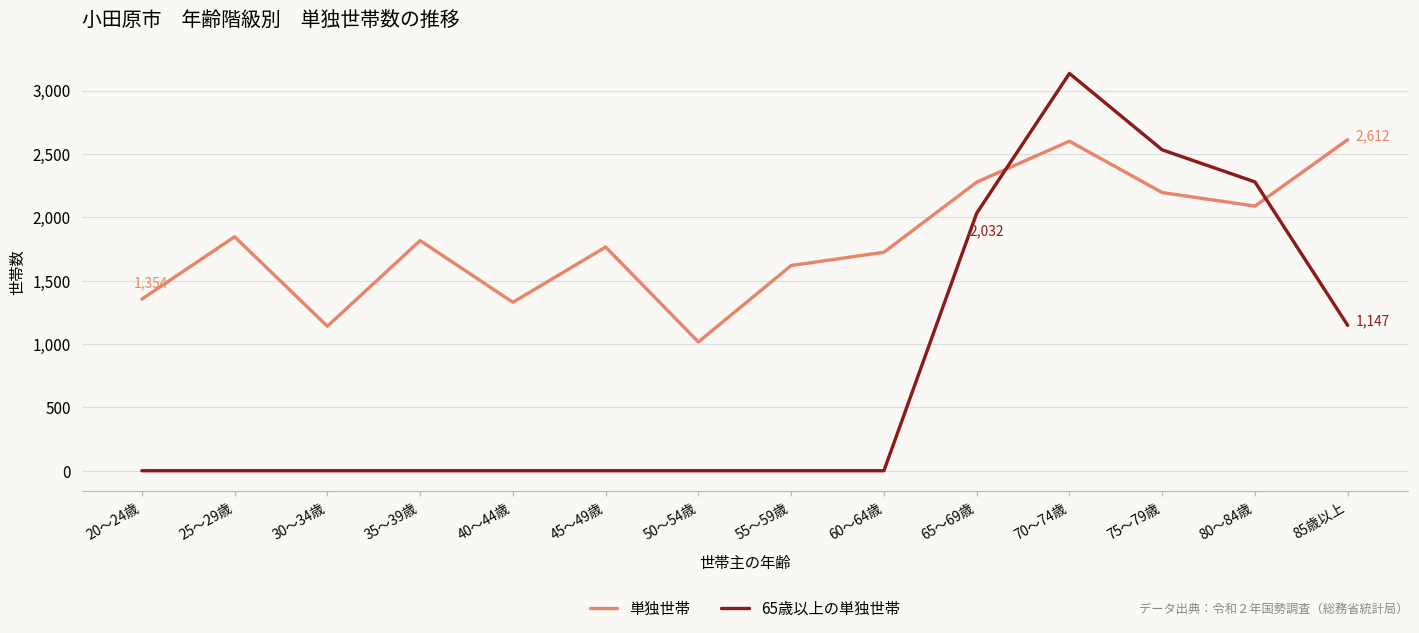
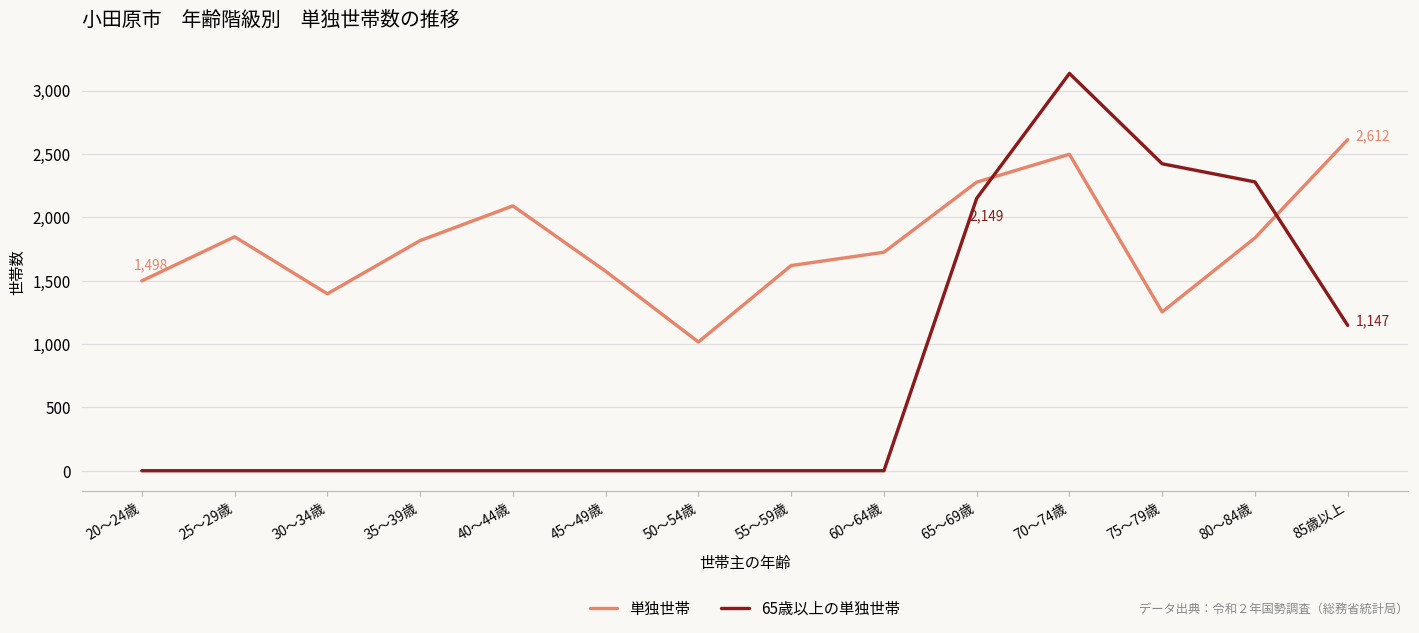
単独世帯, 20～24歳: 1,354 -> 1,498
単独世帯, 30～34歳: 1,140 -> 1,400
単独世帯, 40～44歳: 1,330 -> 2,090
単独世帯, 45～49歳: 1,770 -> 1,570
65歳以上の単独世帯, 65～69歳: 2,032 -> 2,149
単独世帯, 70～74歳: 2,600 -> 2,500
単独世帯, 75～79歳: 2,200 -> 1,250
65歳以上の単独世帯, 75～79歳: 2,530 -> 2,420
単独世帯, 80～84歳: 2,090 -> 1,840
